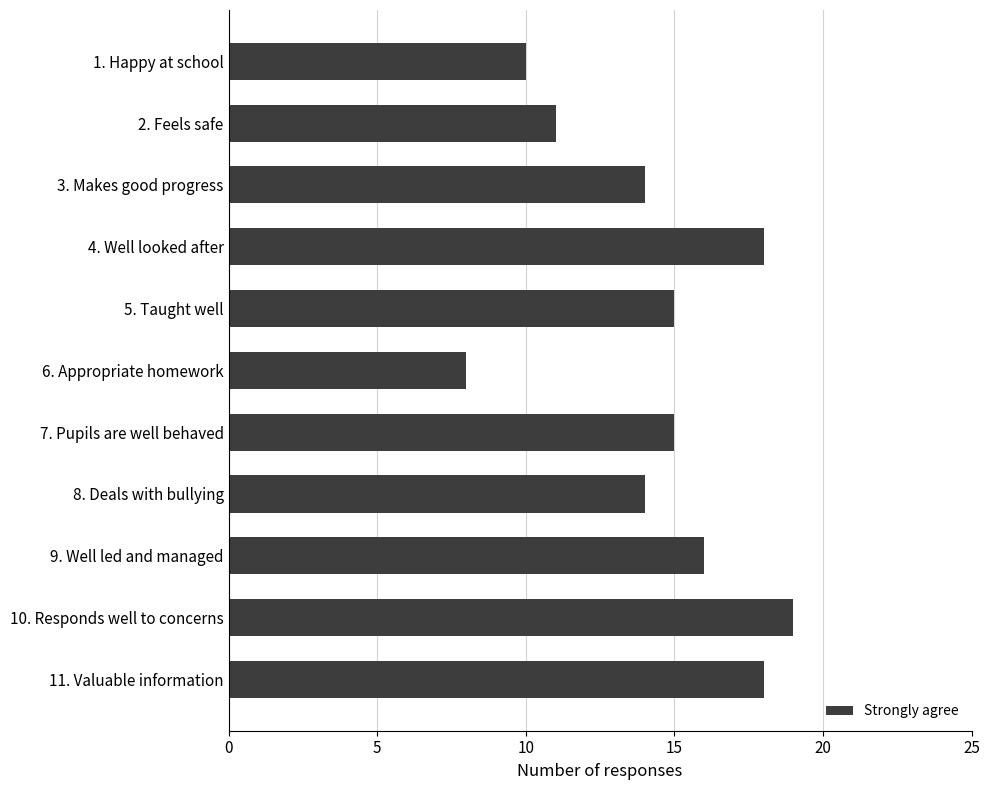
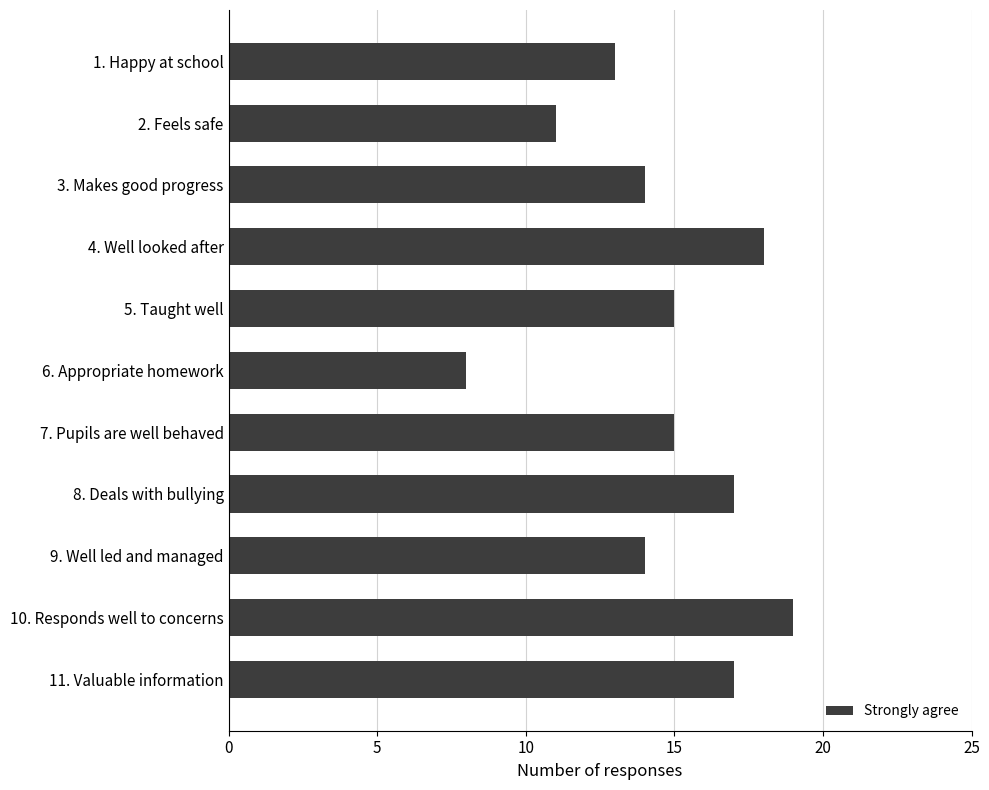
1. Happy at school: 10 -> 13
8. Deals with bullying: 14 -> 17
9. Well led and managed: 16 -> 14
11. Valuable information: 18 -> 17
